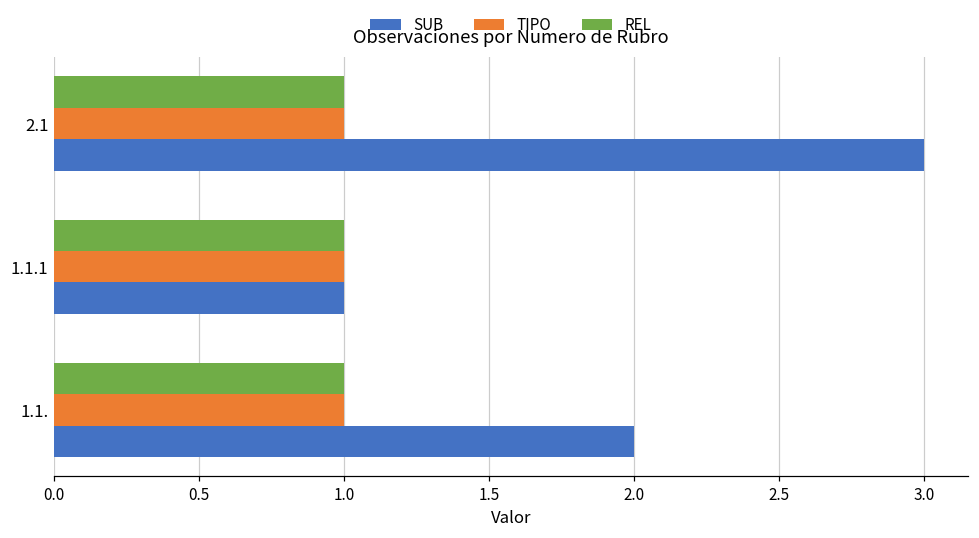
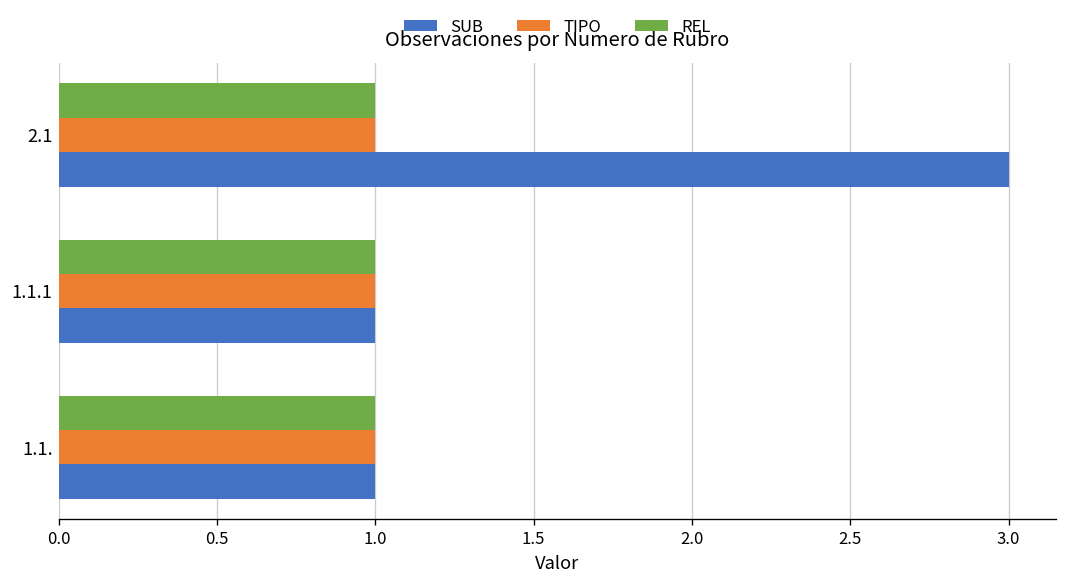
SUB, 1.1.: 2 -> 1
